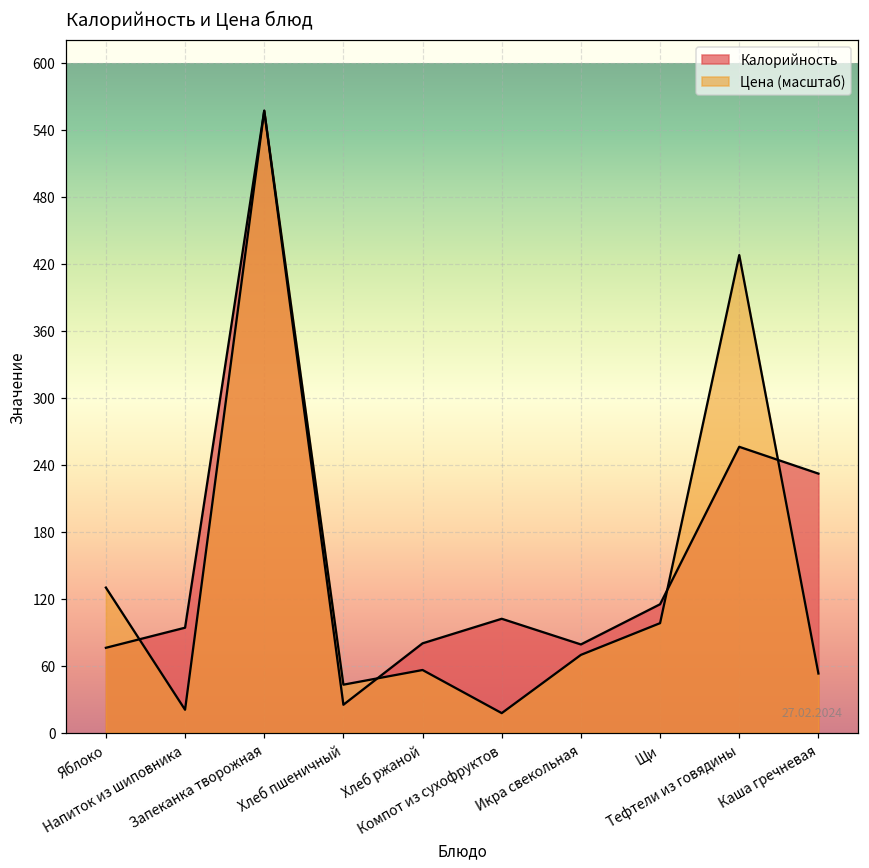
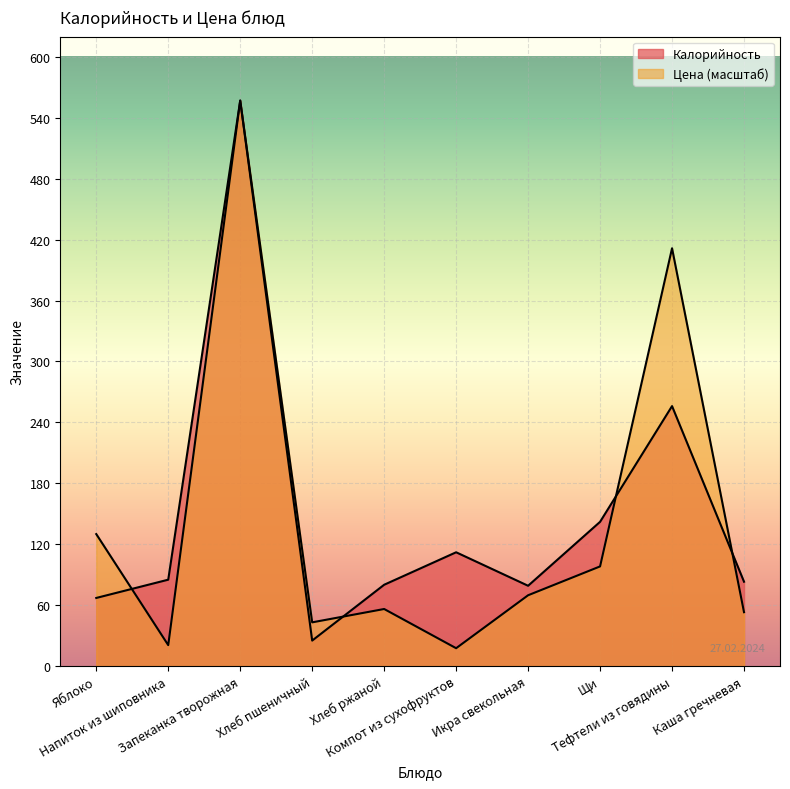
Калорийность, Яблоко: 76 -> 67
Калорийность, Напиток из шиповника: 94 -> 85
Калорийность, Компот из сухофруктов: 102 -> 112
Калорийность, Щи: 115 -> 142
Цена (масштаб), Тефтели из говядины: 428 -> 412
Калорийность, Каша гречневая: 232 -> 83
